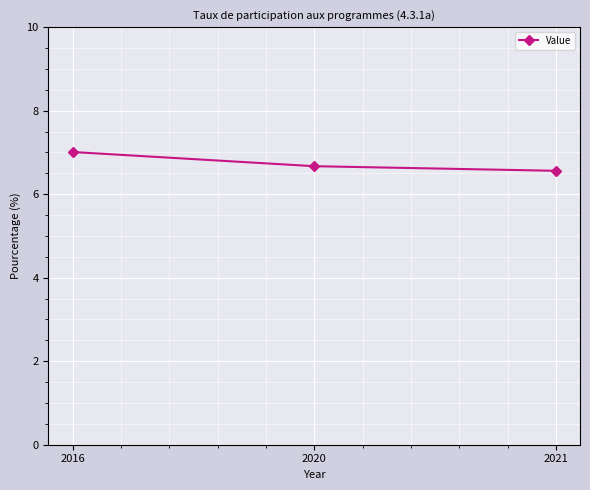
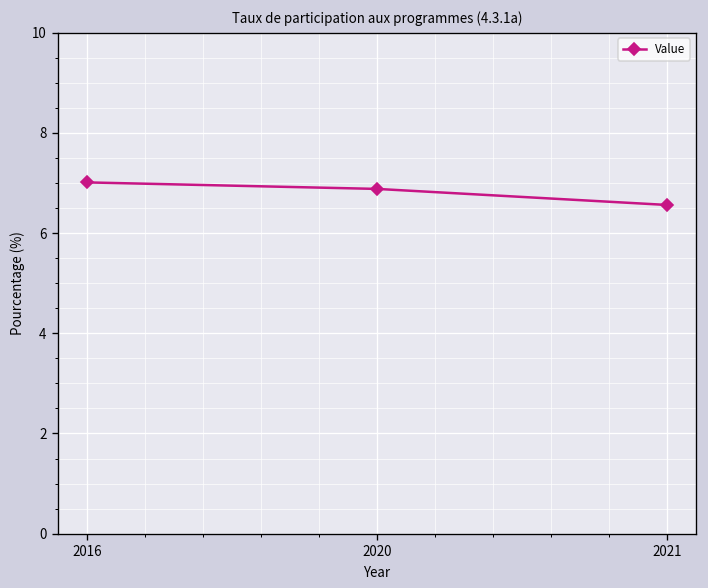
2020: 6.7 -> 6.9
